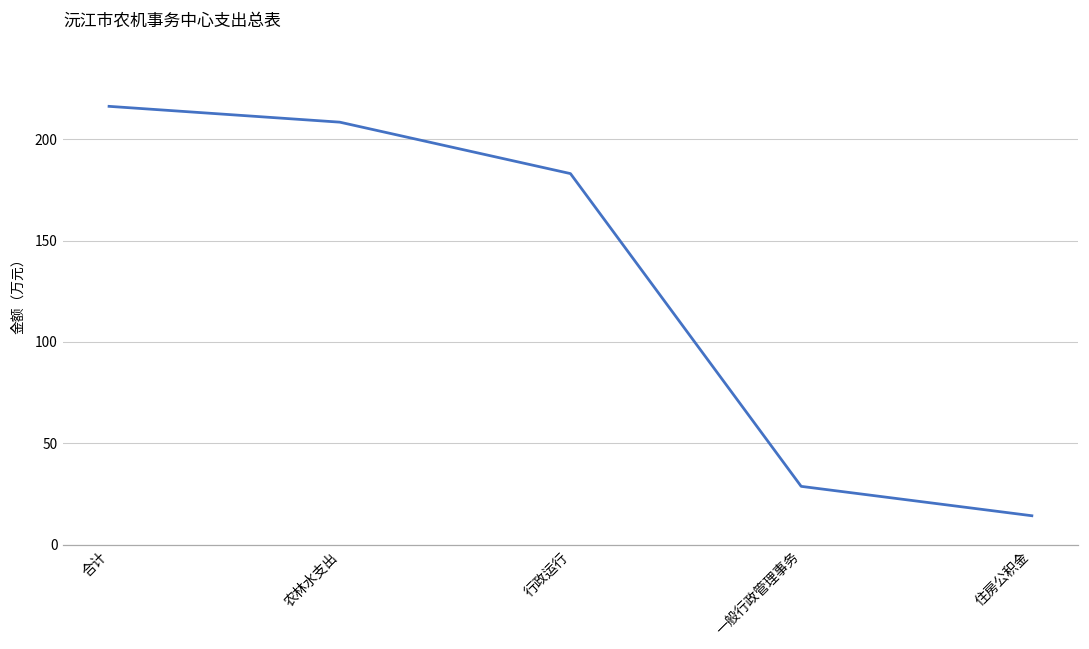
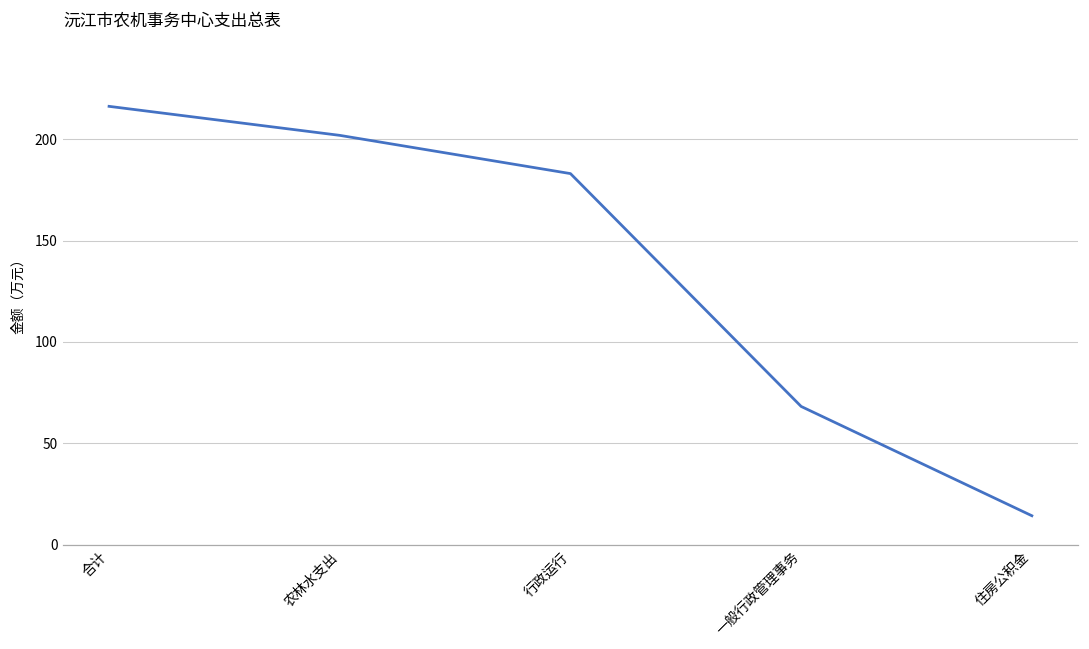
农林水支出: 208 -> 202
一般行政管理事务: 29 -> 68
